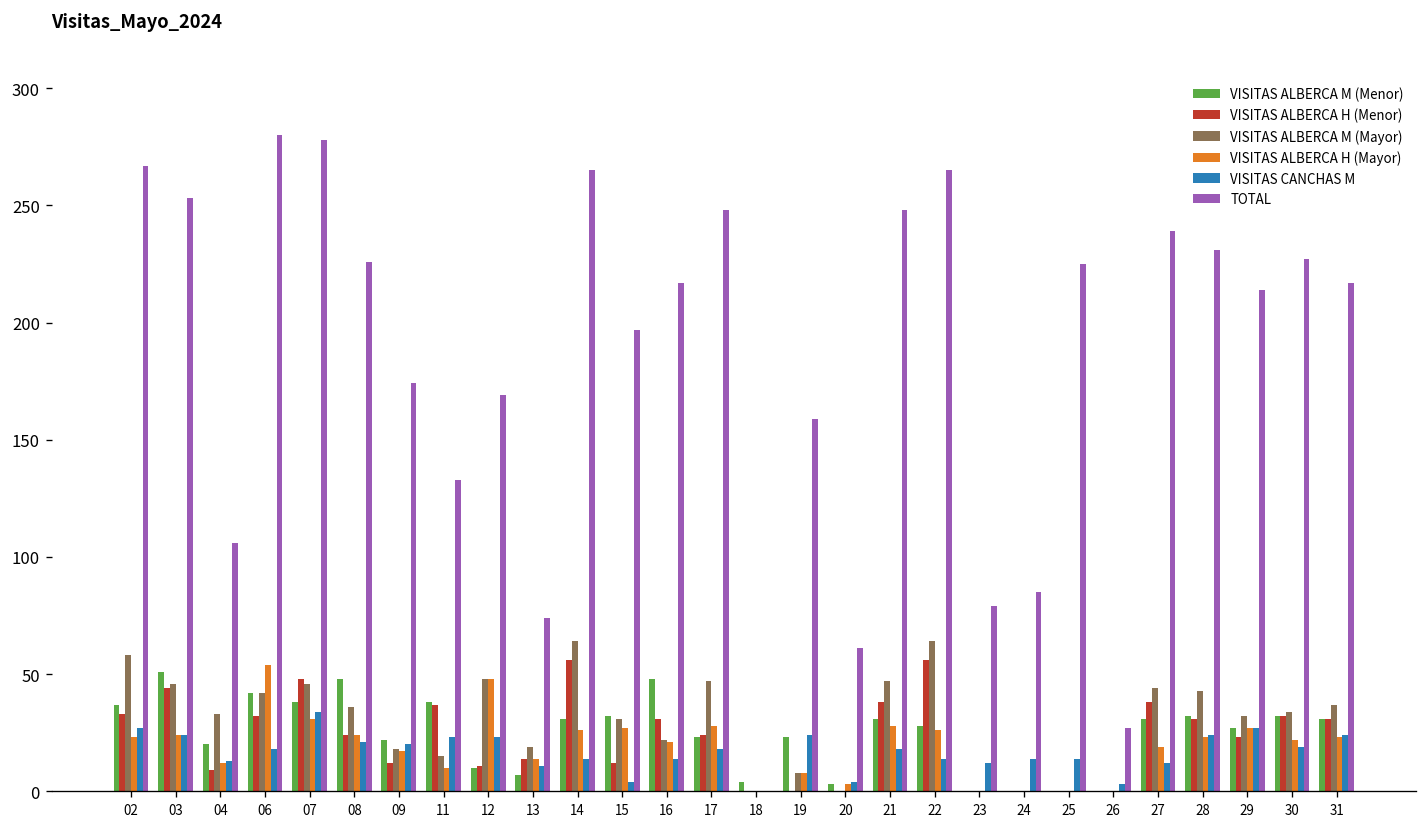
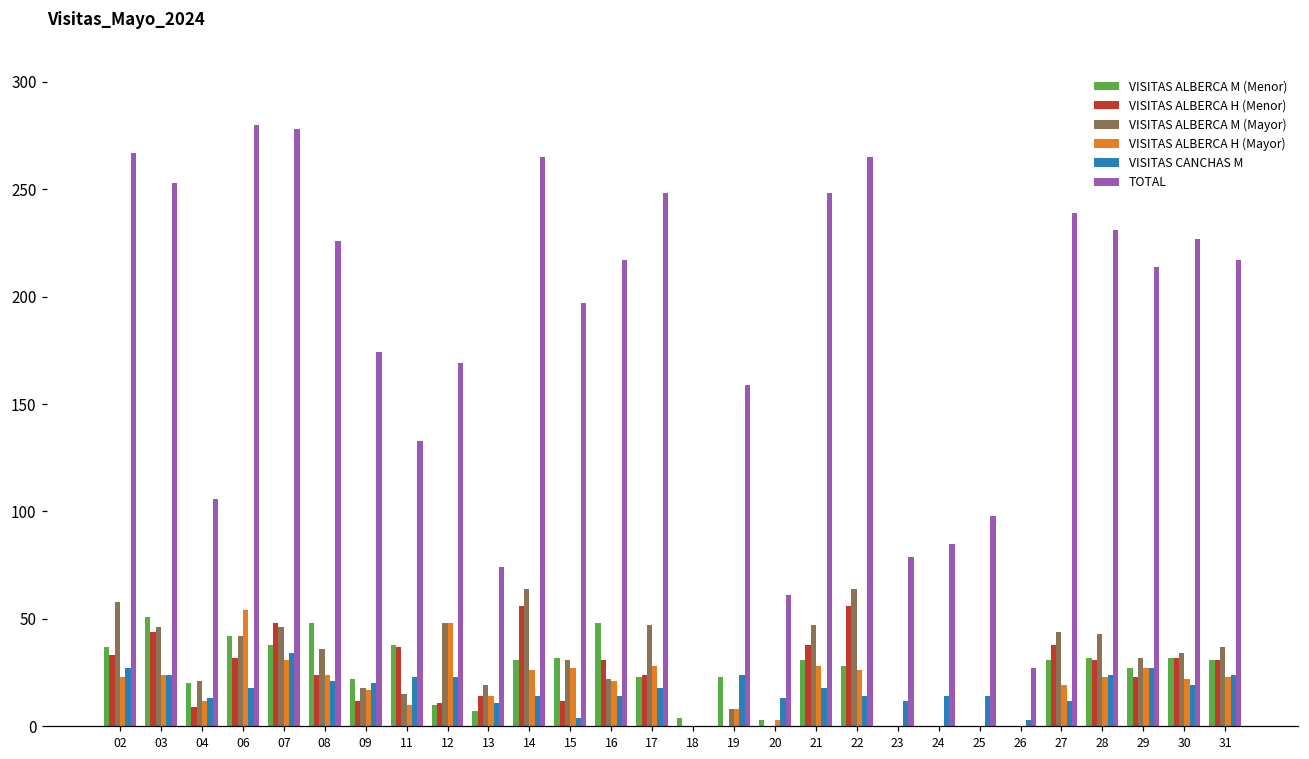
VISITAS ALBERCA M (Mayor), 04: 33 -> 21
VISITAS CANCHAS M, 20: 4 -> 13
TOTAL, 25: 225 -> 98
